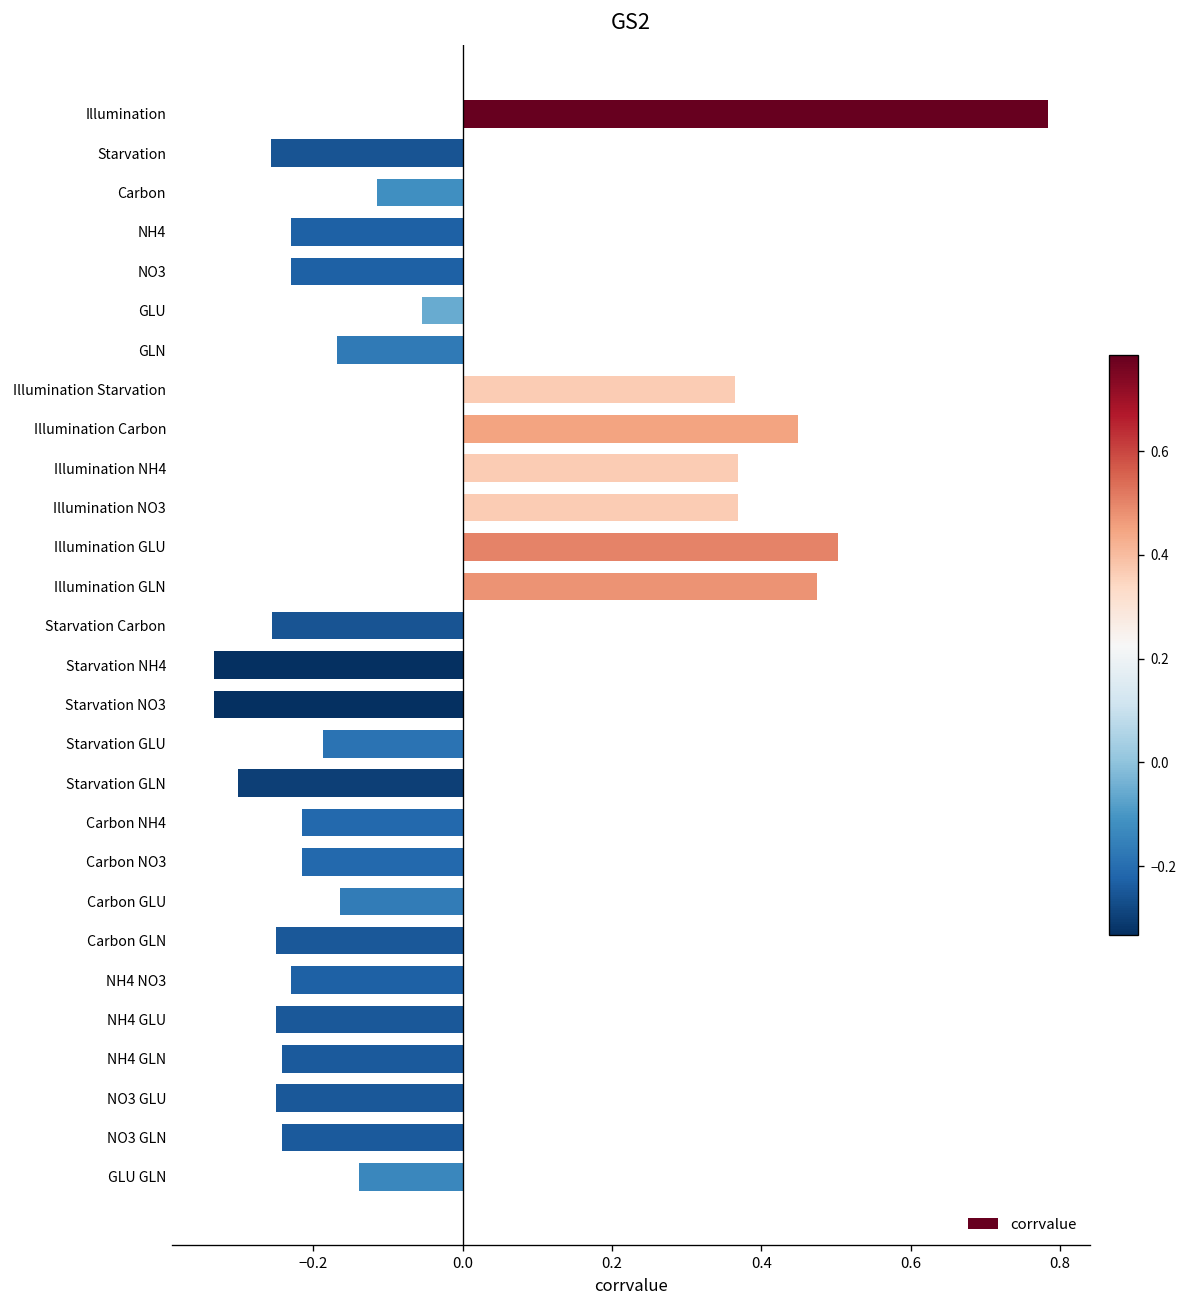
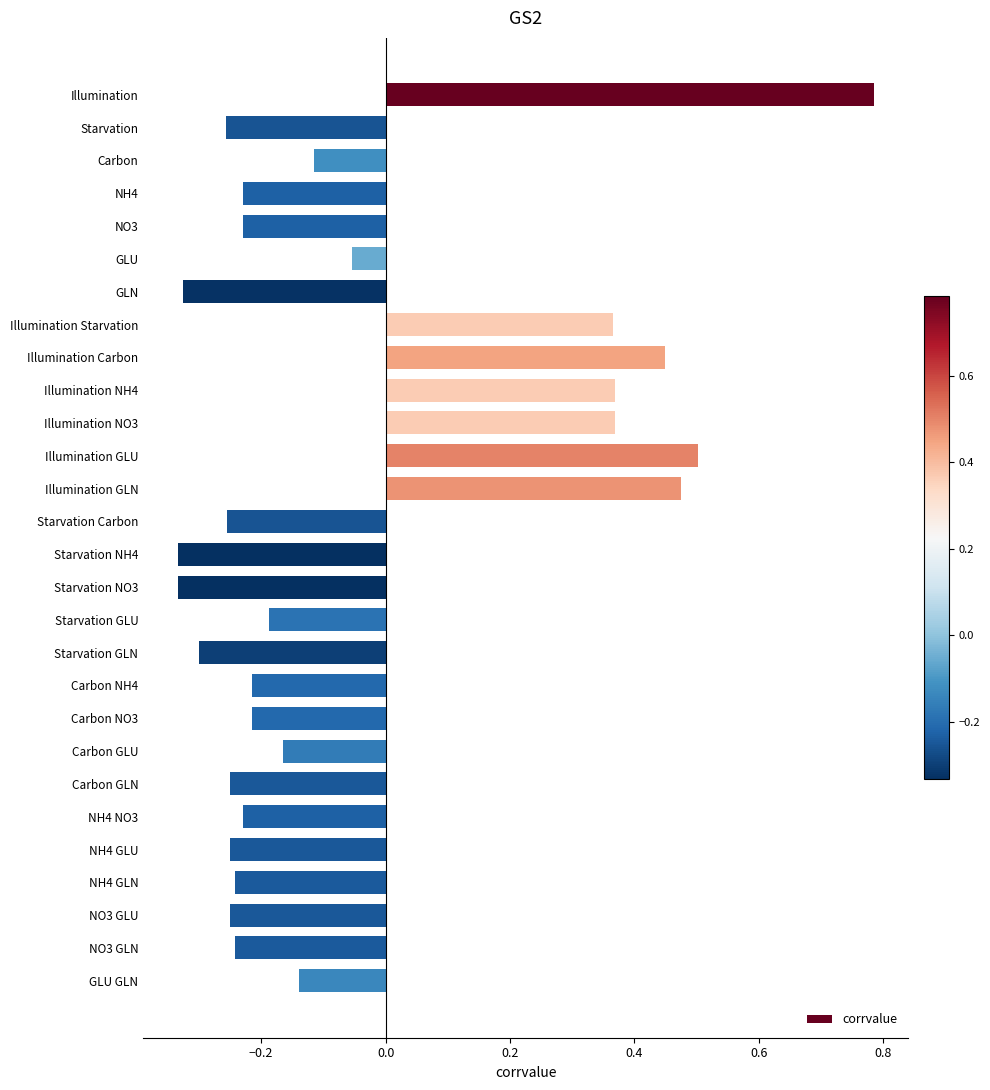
GLN: -0.17 -> -0.33
